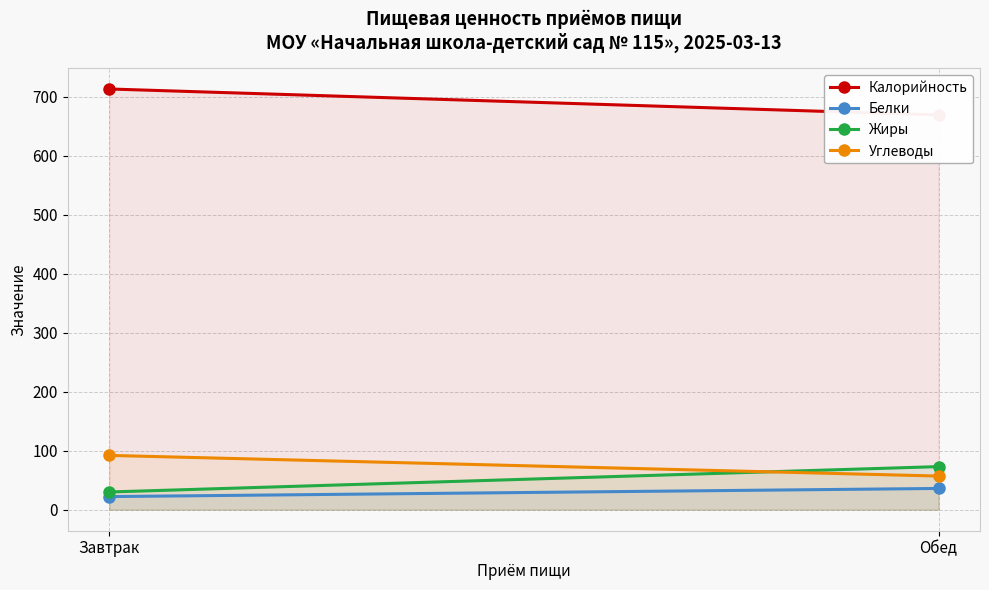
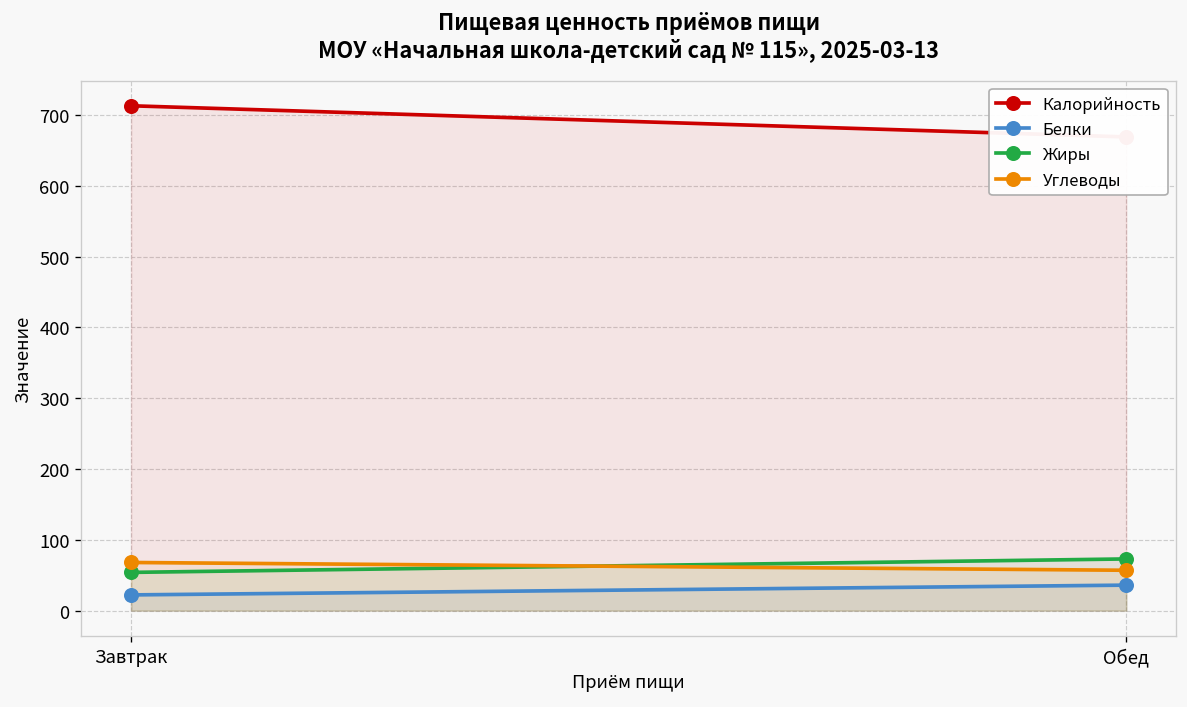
Жиры, Завтрак: 30 -> 50
Углеводы, Завтрак: 90 -> 70
